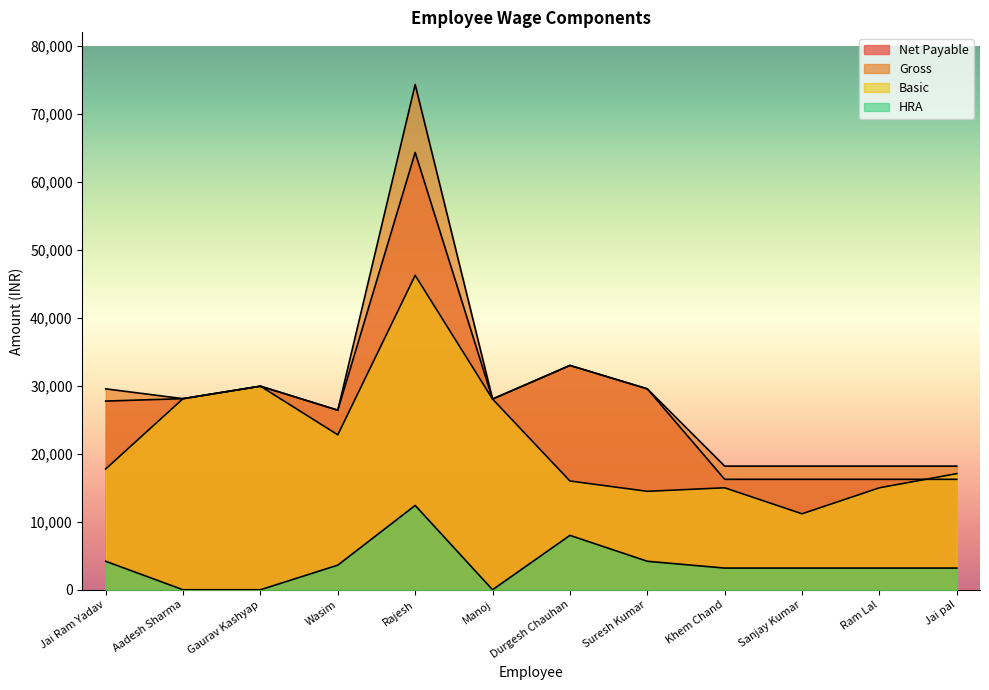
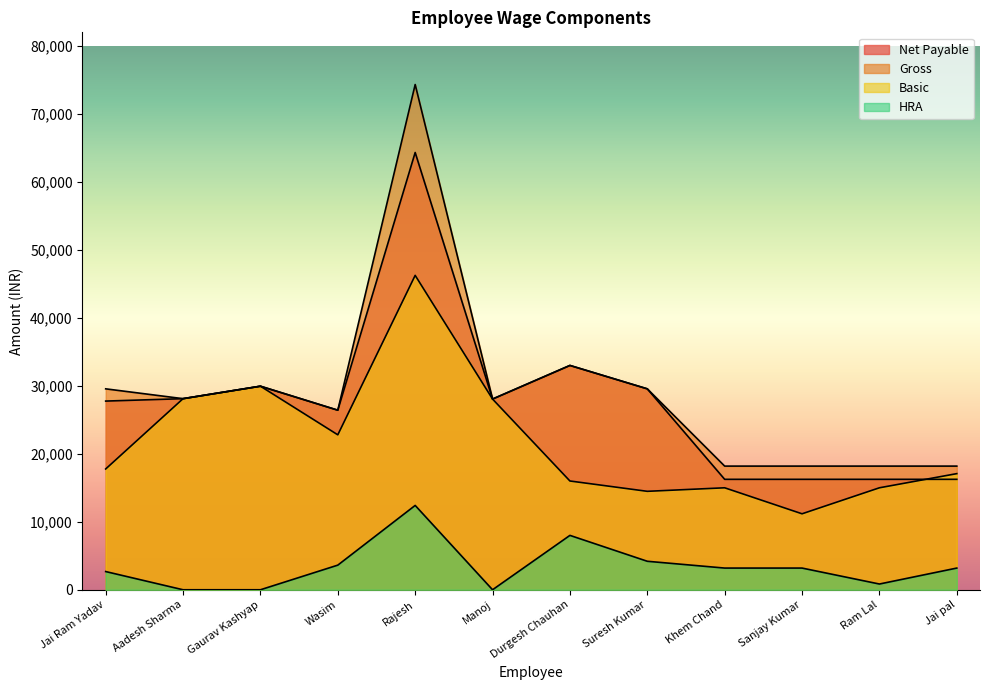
HRA, Jai Ram Yadav: 4,000 -> 3,000
HRA, Ram Lal: 3,000 -> 1,000
